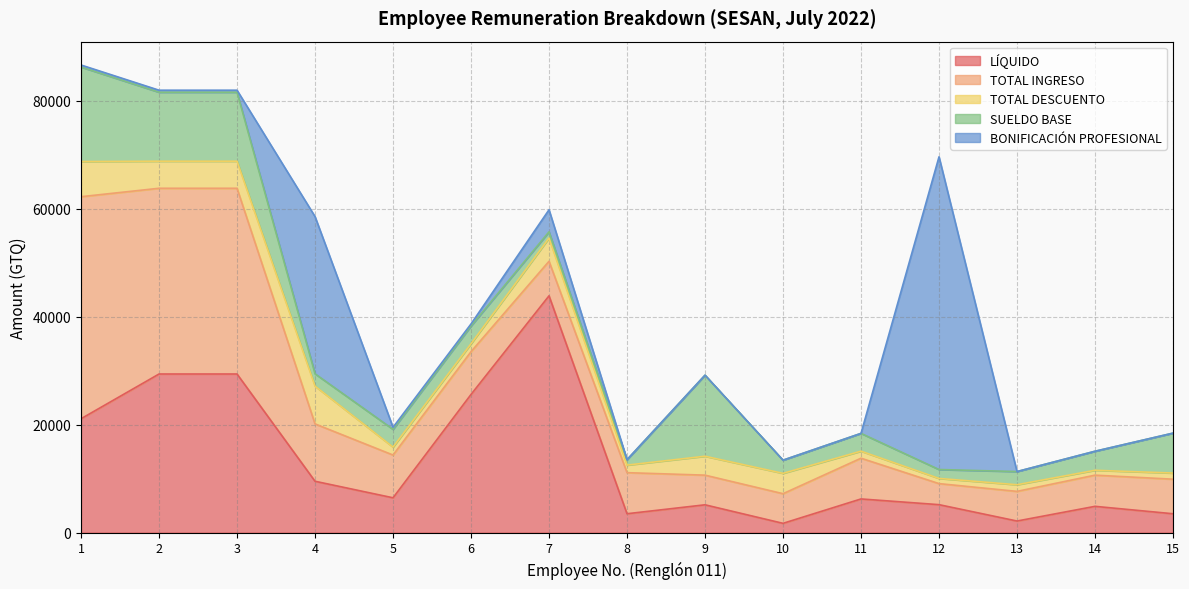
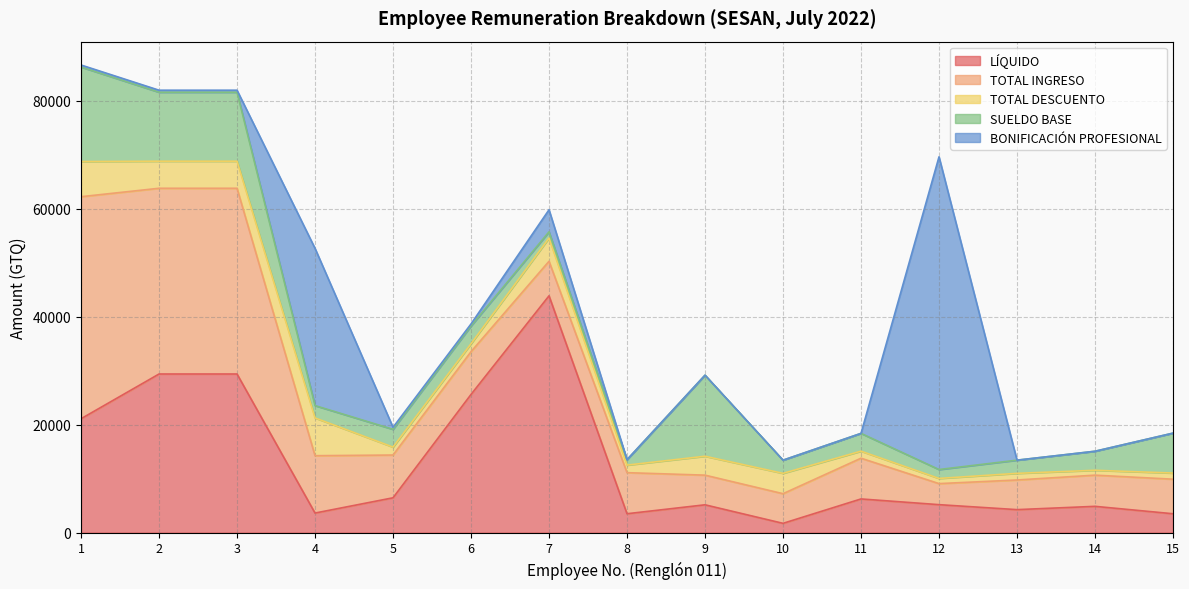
LÍQUIDO, 4: 10000 -> 4000
LÍQUIDO, 13: 2000 -> 4000
